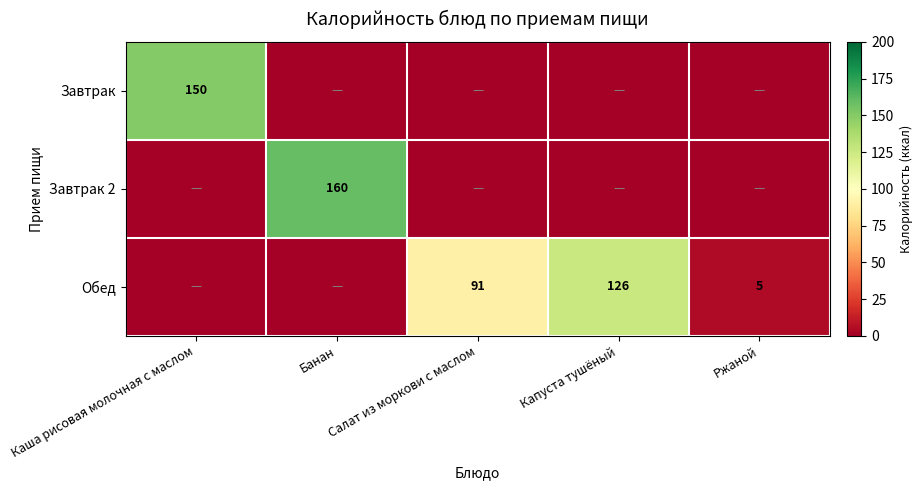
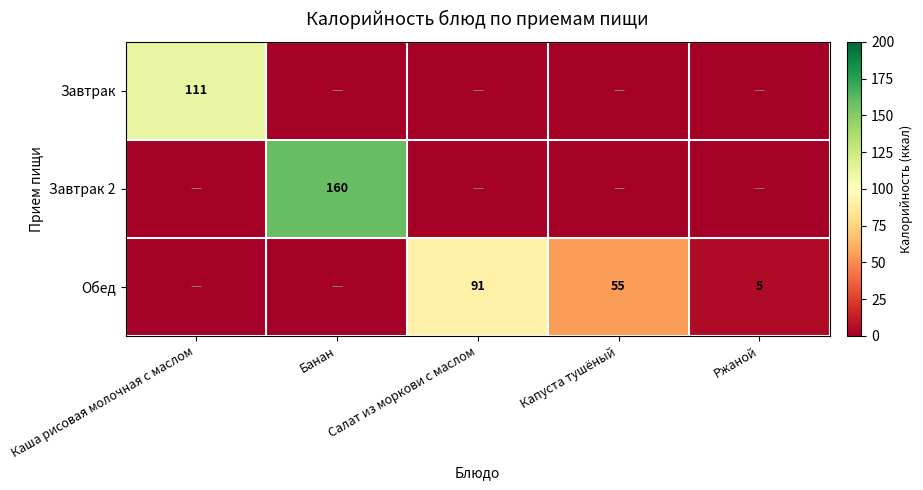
Завтрак, Каша рисовая молочная с маслом: 150 -> 111
Обед, Капуста тушёный: 126 -> 55
